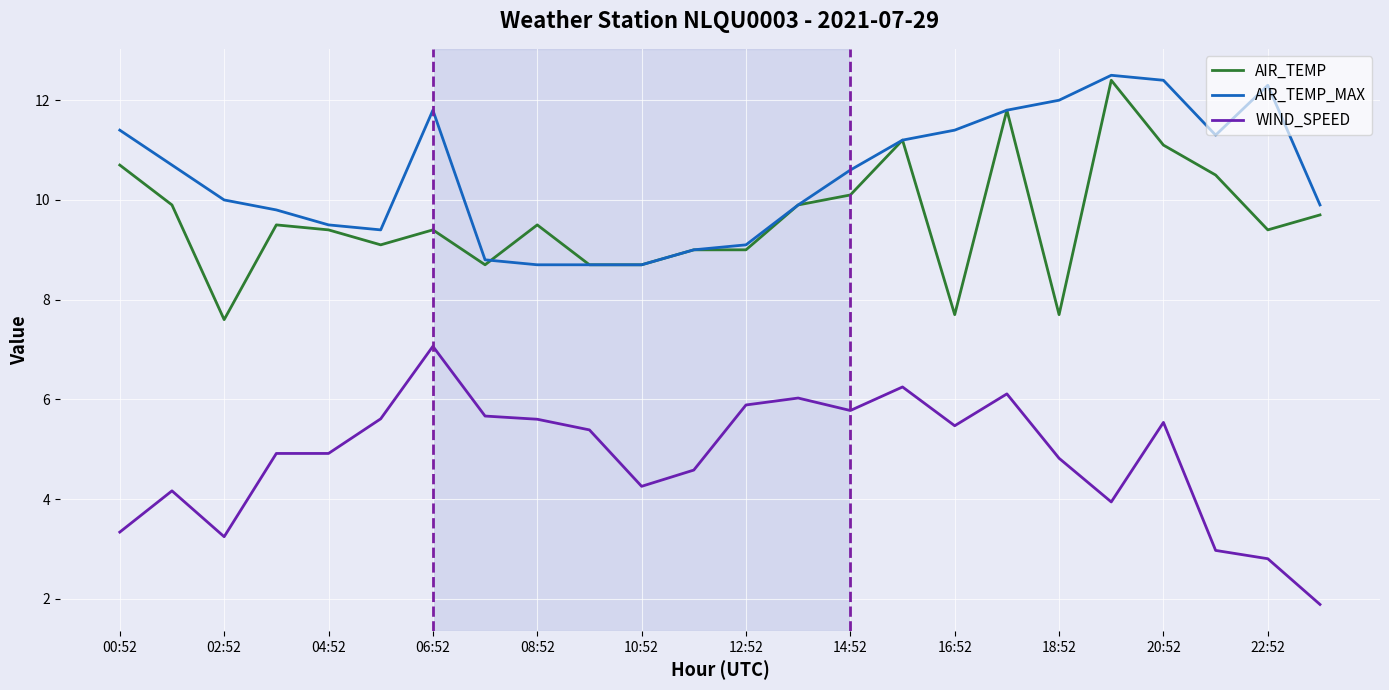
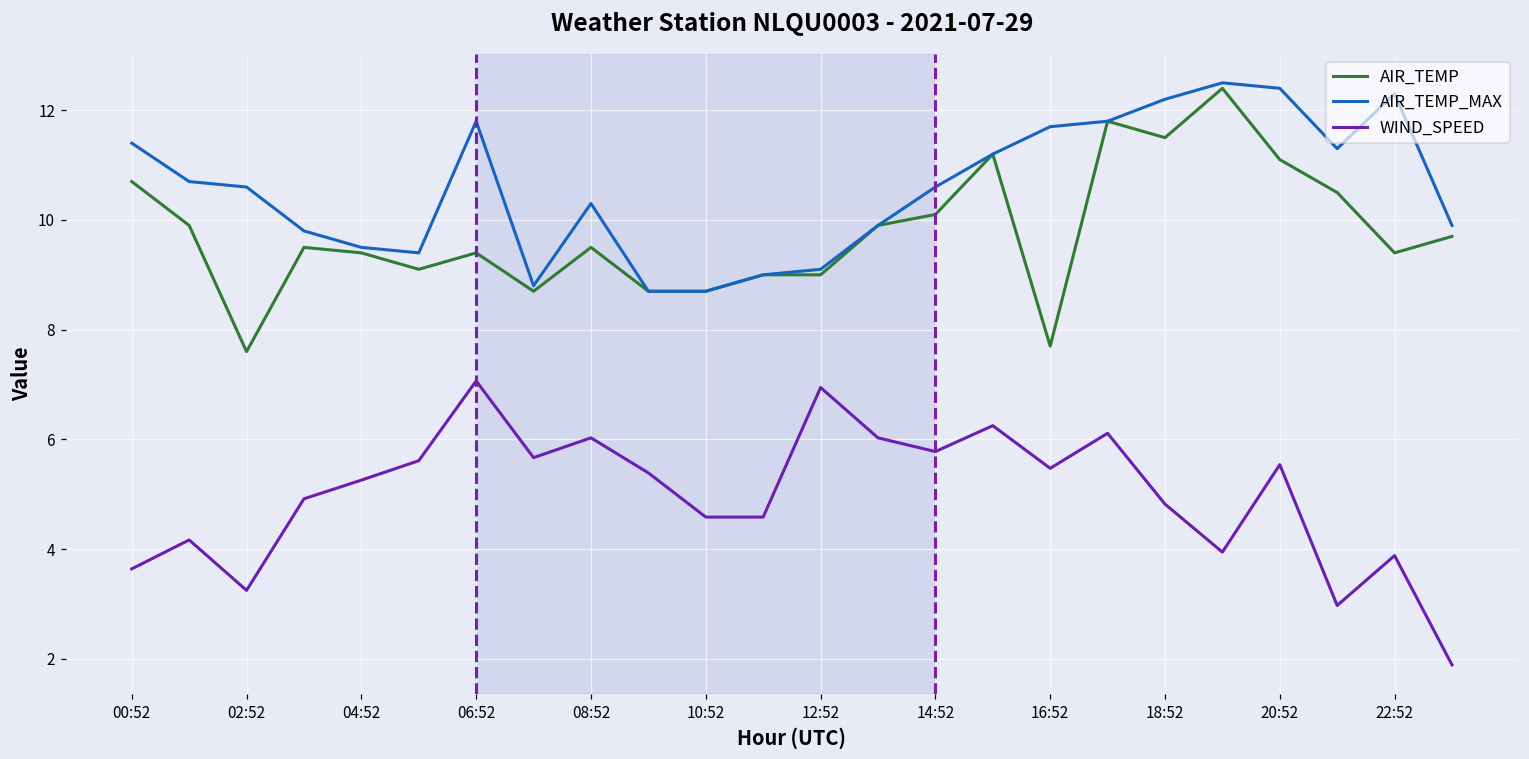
WIND_SPEED, 00:52: 3.3 -> 3.6
AIR_TEMP_MAX, 02:52: 10.0 -> 10.6
WIND_SPEED, 04:52: 4.9 -> 5.3
AIR_TEMP_MAX, 08:52: 8.7 -> 10.3
WIND_SPEED, 08:52: 5.6 -> 6.0
WIND_SPEED, 10:52: 4.3 -> 4.6
WIND_SPEED, 12:52: 5.9 -> 6.9
AIR_TEMP_MAX, 16:52: 11.4 -> 11.7
AIR_TEMP, 18:52: 7.7 -> 11.5
AIR_TEMP_MAX, 18:52: 12.0 -> 12.2
WIND_SPEED, 22:52: 2.8 -> 3.9
